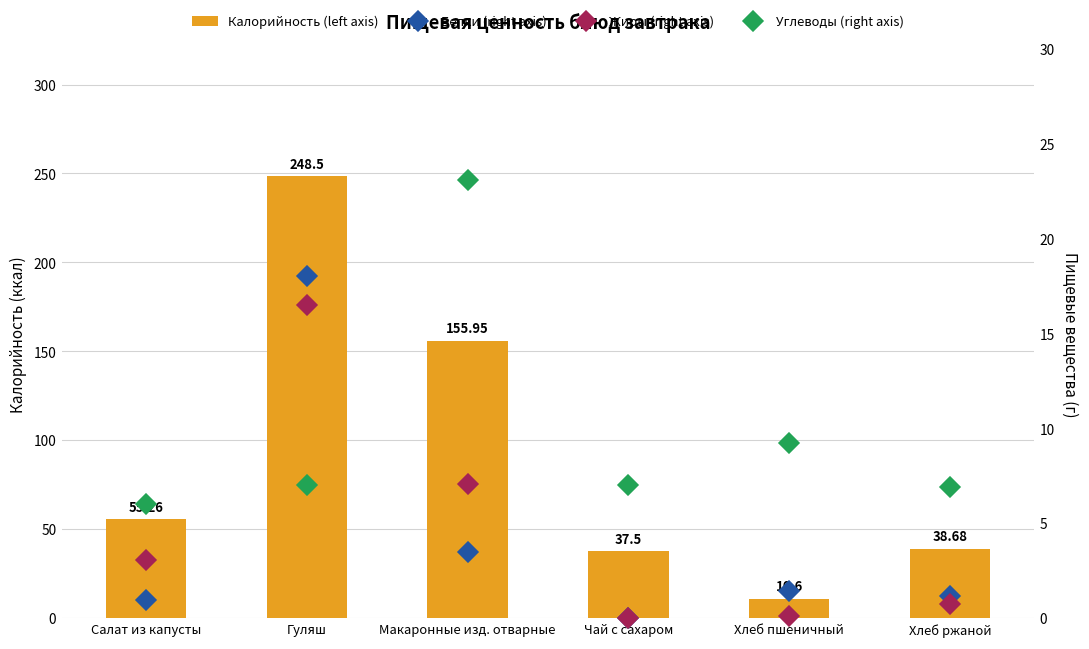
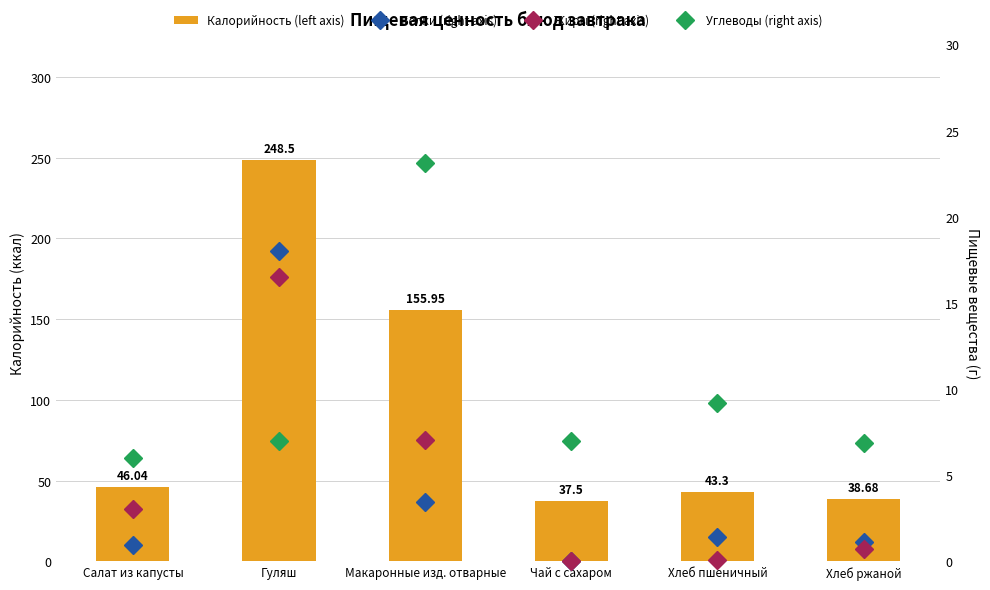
Калорийность (left axis), Салат из капусты: 55.26 -> 46.04
Калорийность (left axis), Хлеб пшеничный: 10.6 -> 43.3
